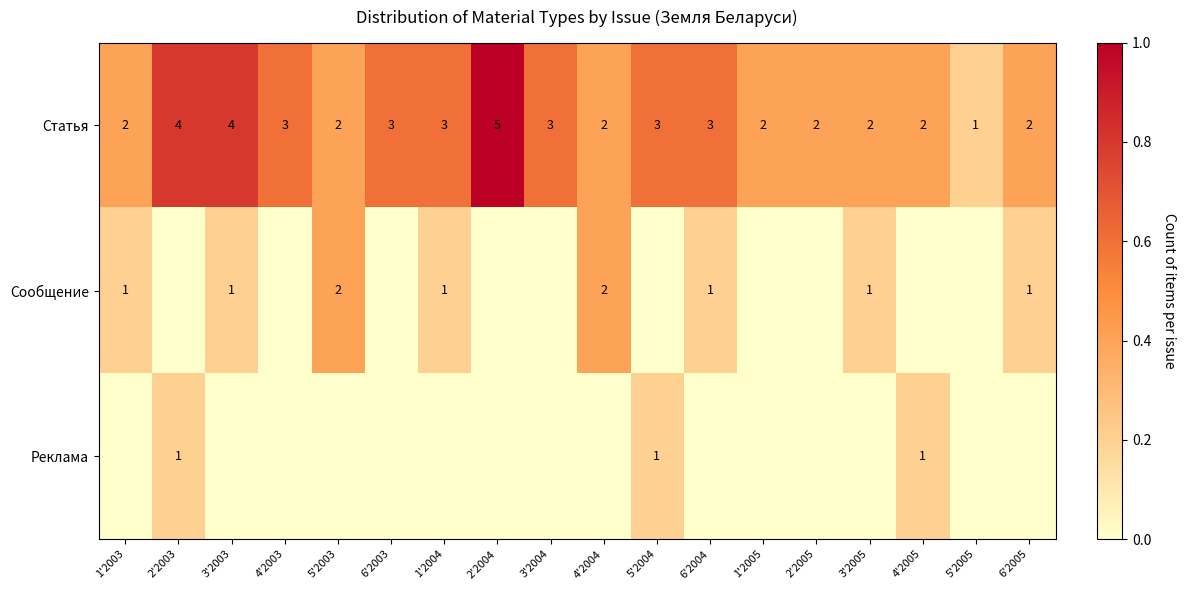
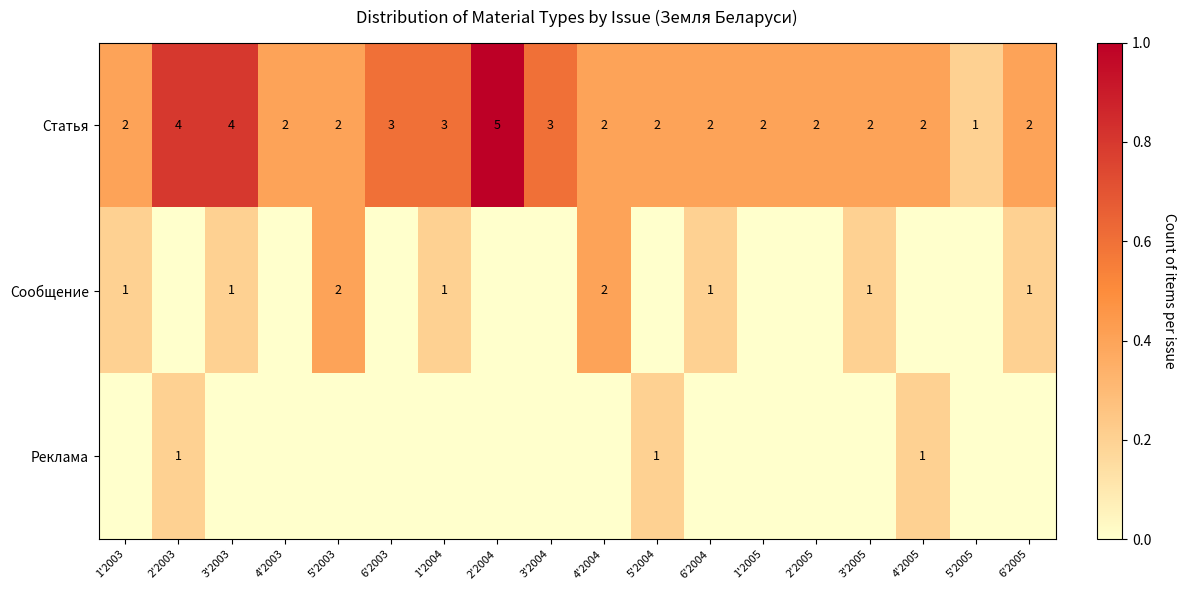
Статья, 4'2003: 3 -> 2
Статья, 5'2004: 3 -> 2
Статья, 6'2004: 3 -> 2
